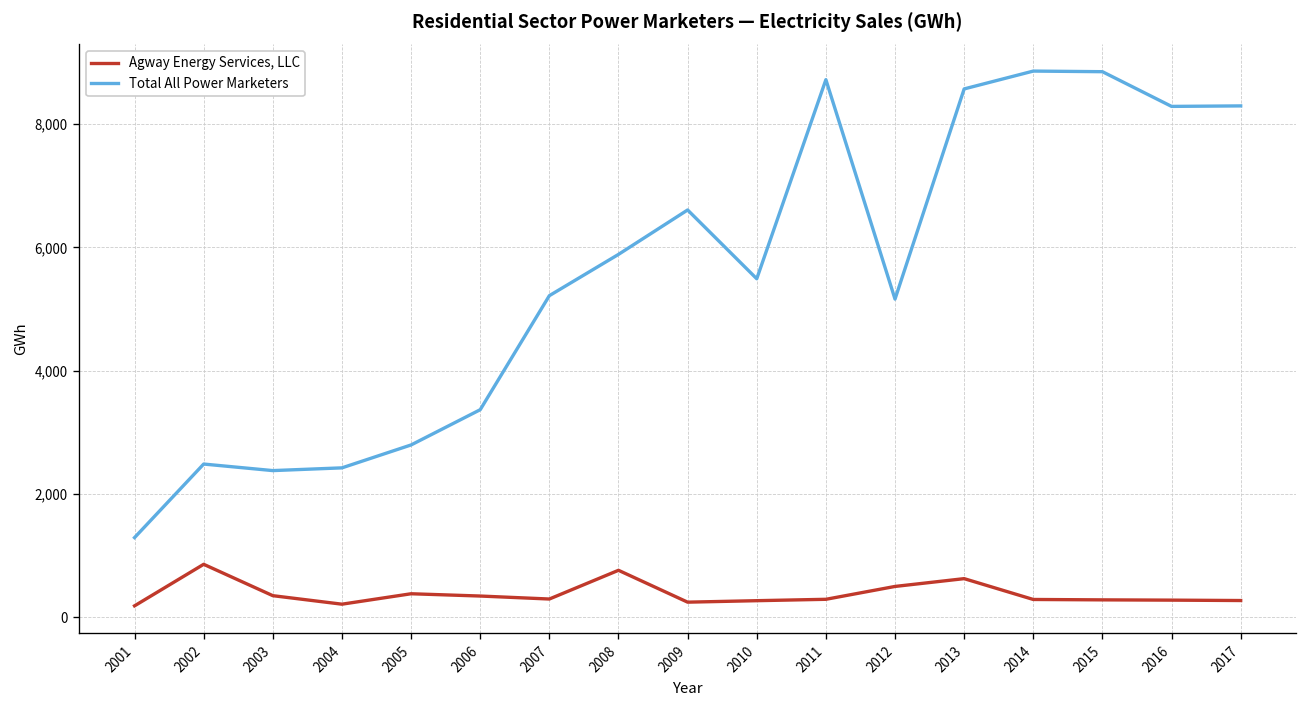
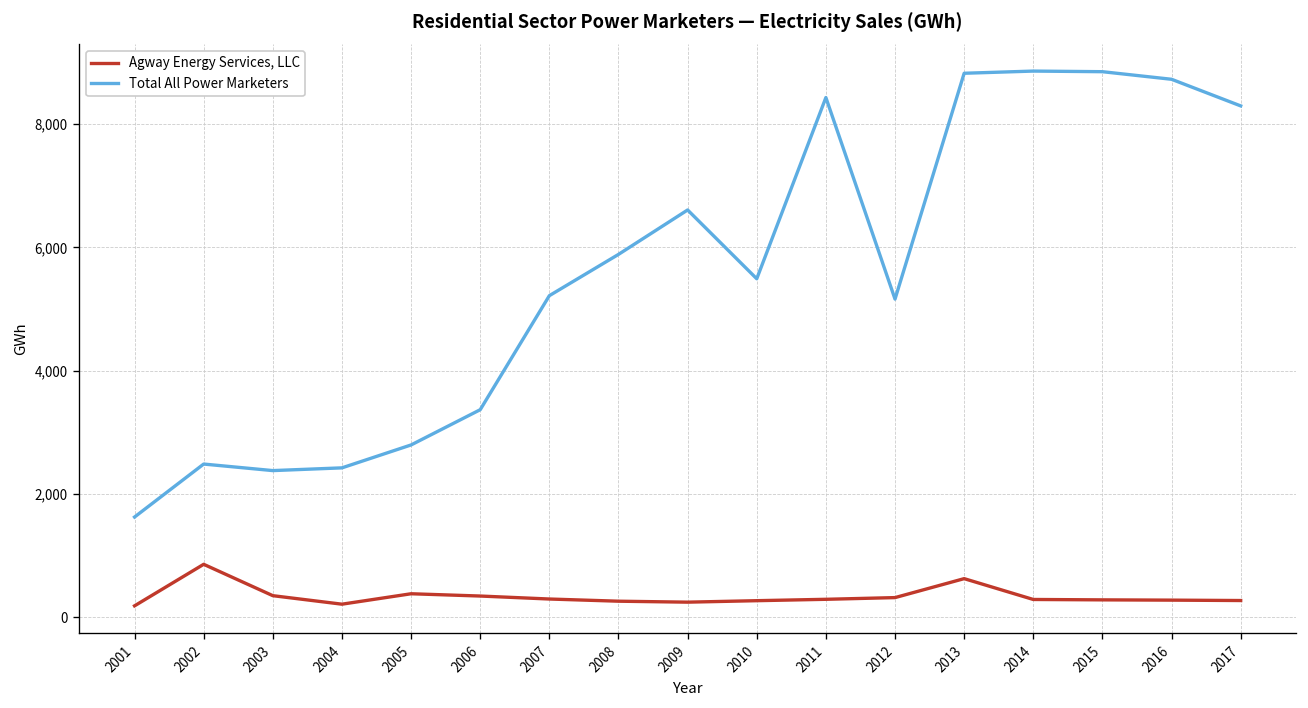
Total All Power Marketers, 2001: 1,300 -> 1,600
Agway Energy Services, LLC, 2008: 800 -> 300
Total All Power Marketers, 2011: 8,700 -> 8,400
Agway Energy Services, LLC, 2012: 500 -> 300
Total All Power Marketers, 2013: 8,600 -> 8,800
Total All Power Marketers, 2016: 8,300 -> 8,700
